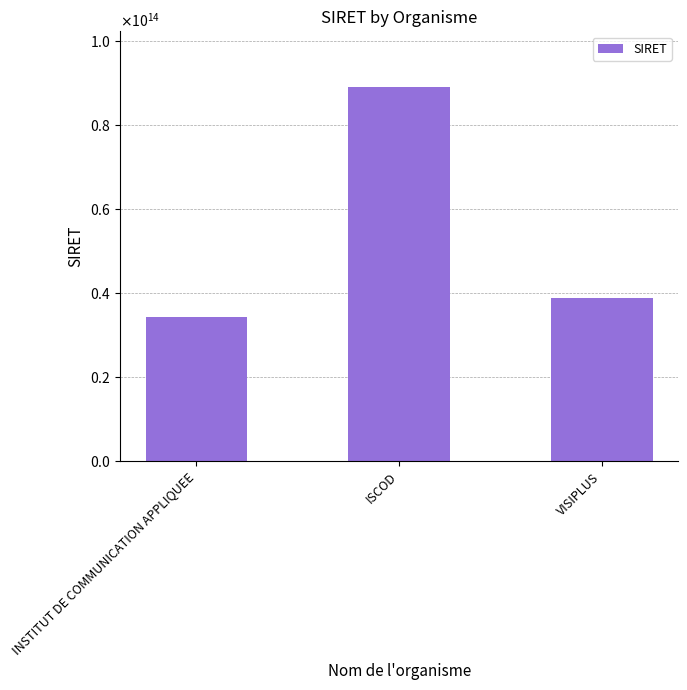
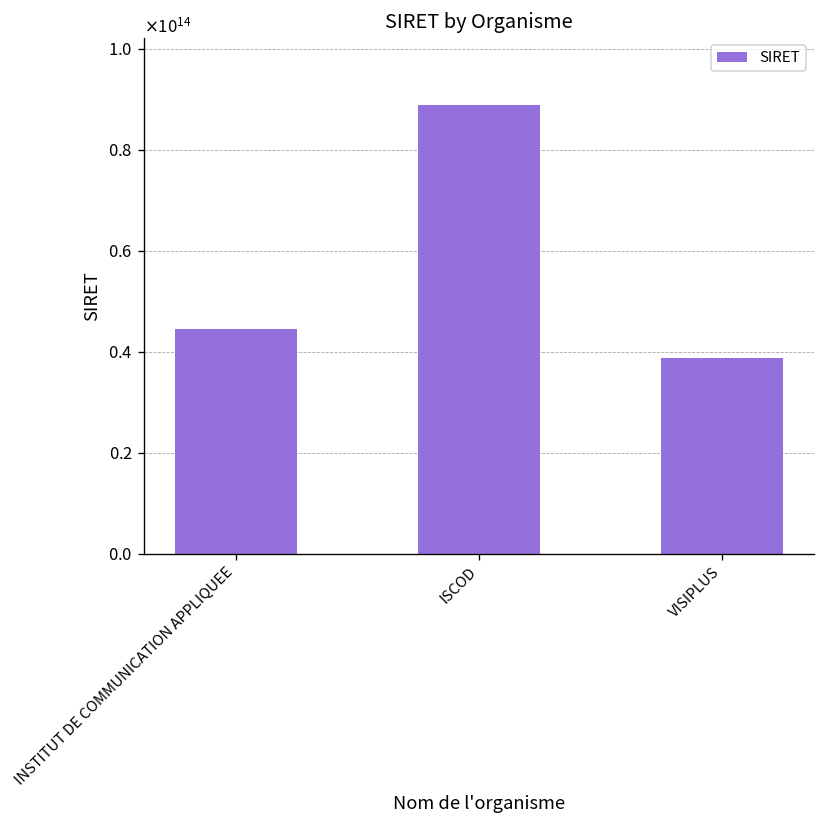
INSTITUT DE COMMUNICATION APPLIQUEE: 34000000000000 -> 44000000000000
